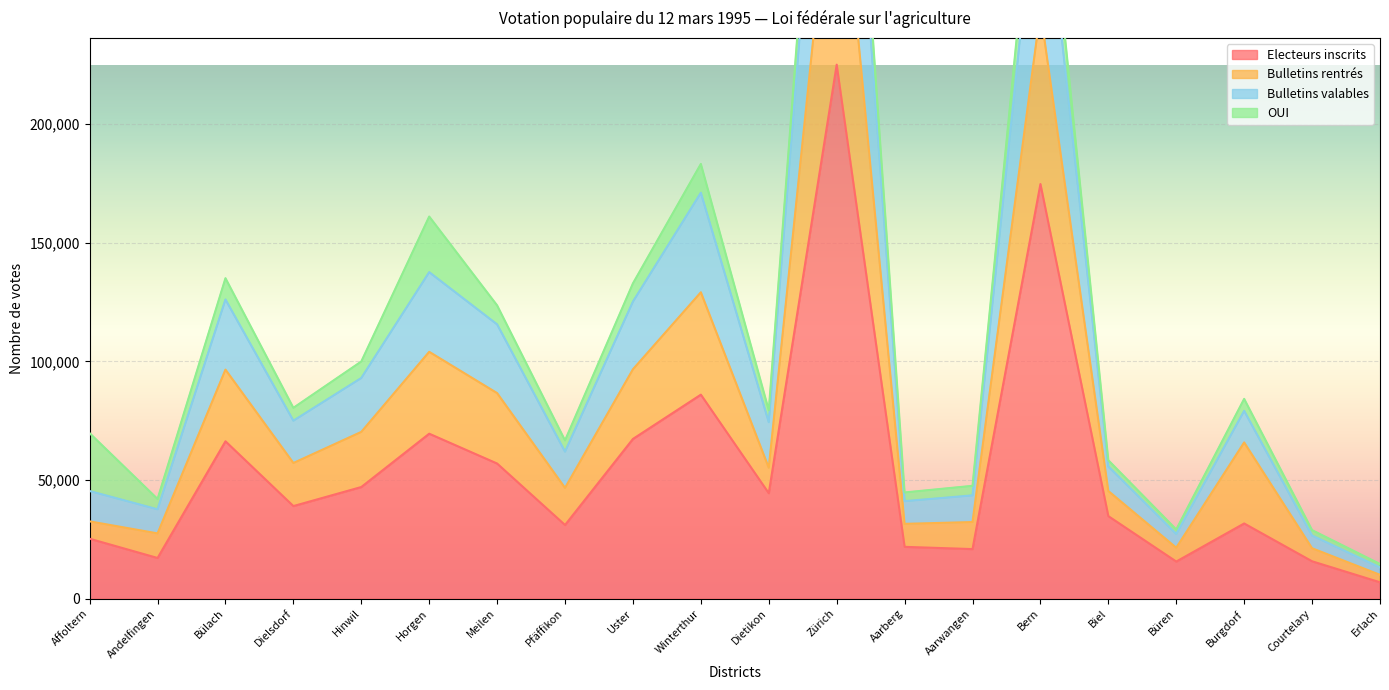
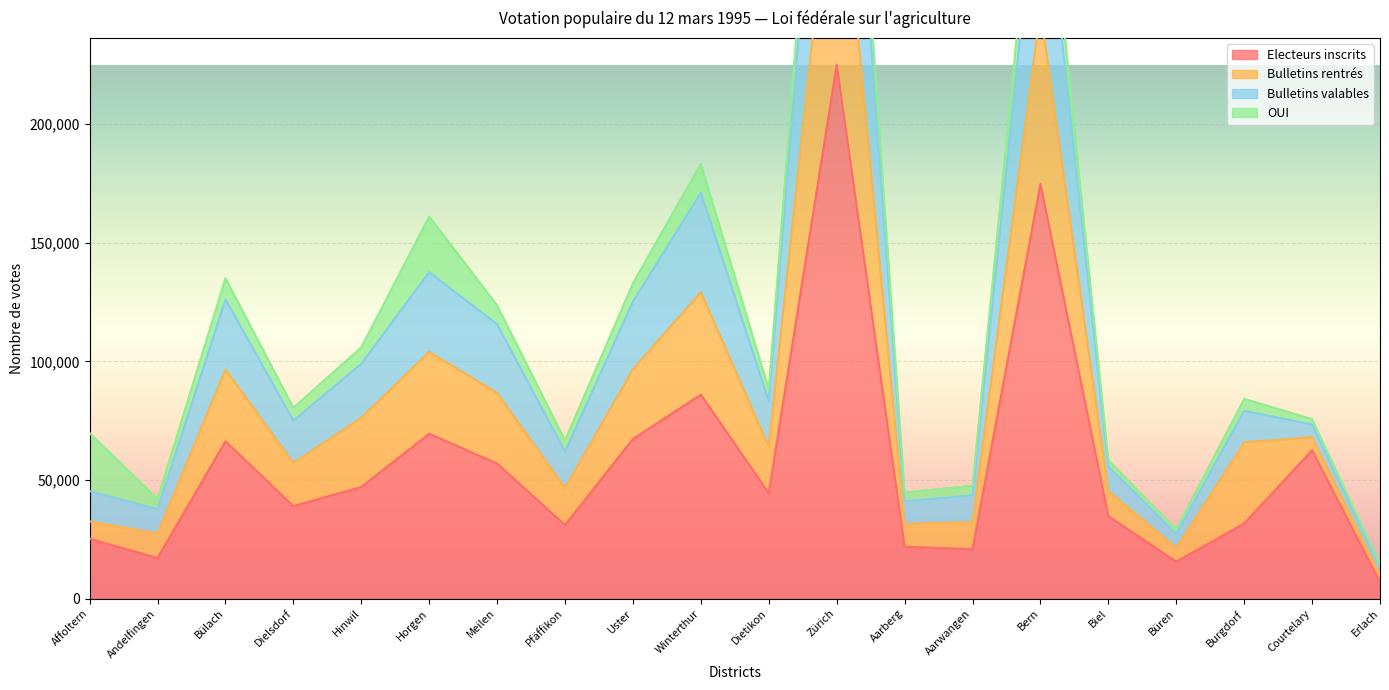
Bulletins rentrés, Hinwil: 23,000 -> 29,000
Bulletins rentrés, Dietikon: 11,000 -> 20,000
Electeurs inscrits, Courtelary: 16,000 -> 63,000
